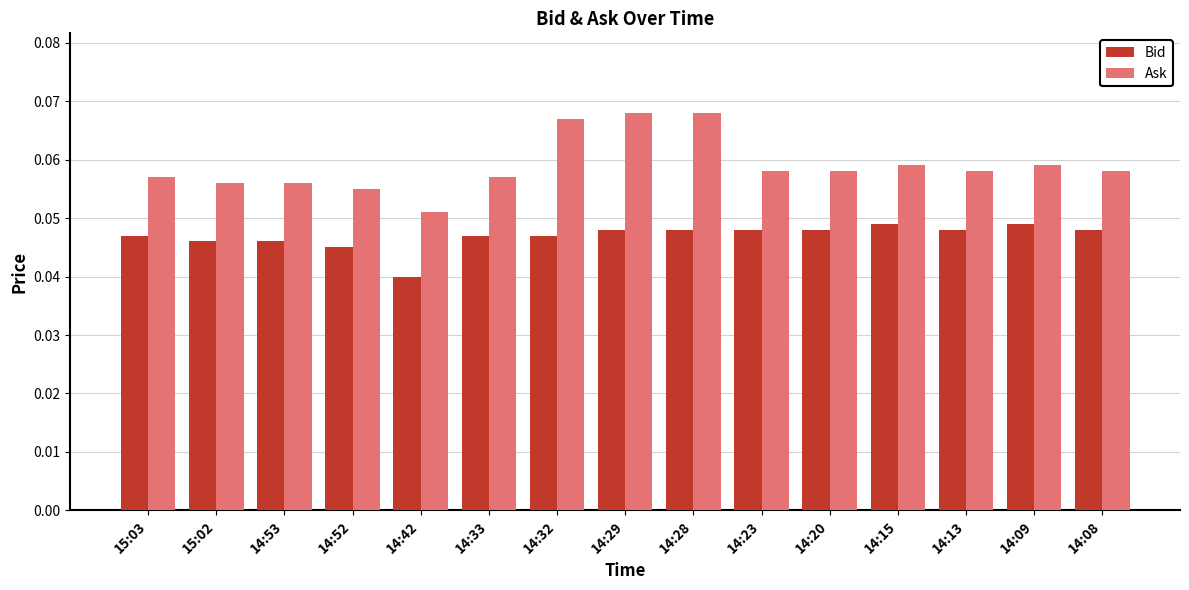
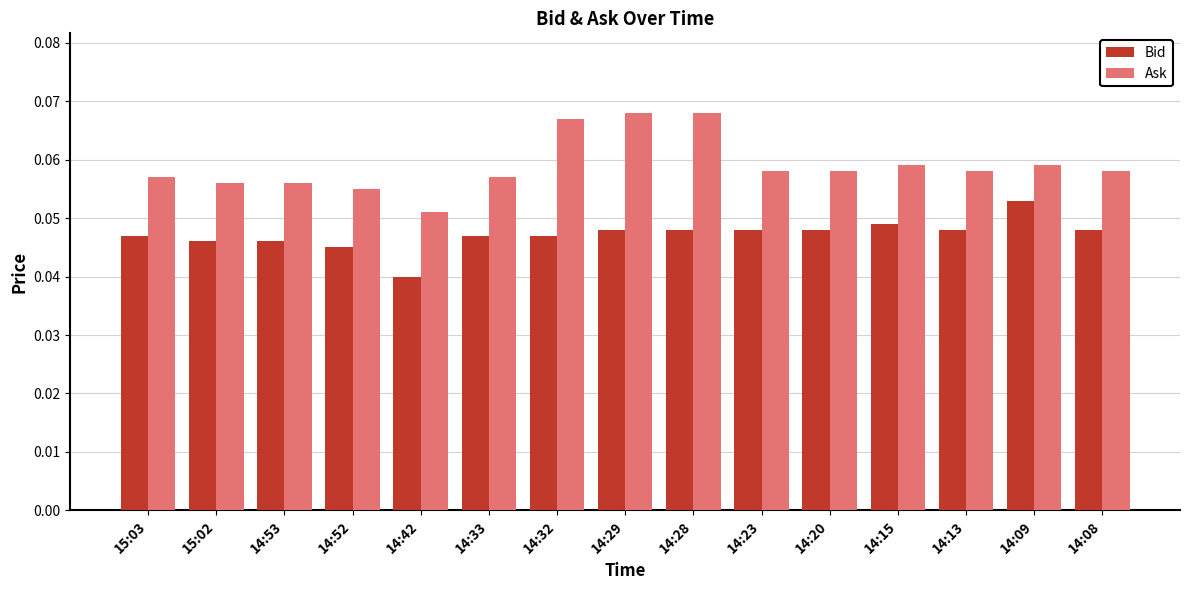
Bid, 14:09: 0.049 -> 0.053
